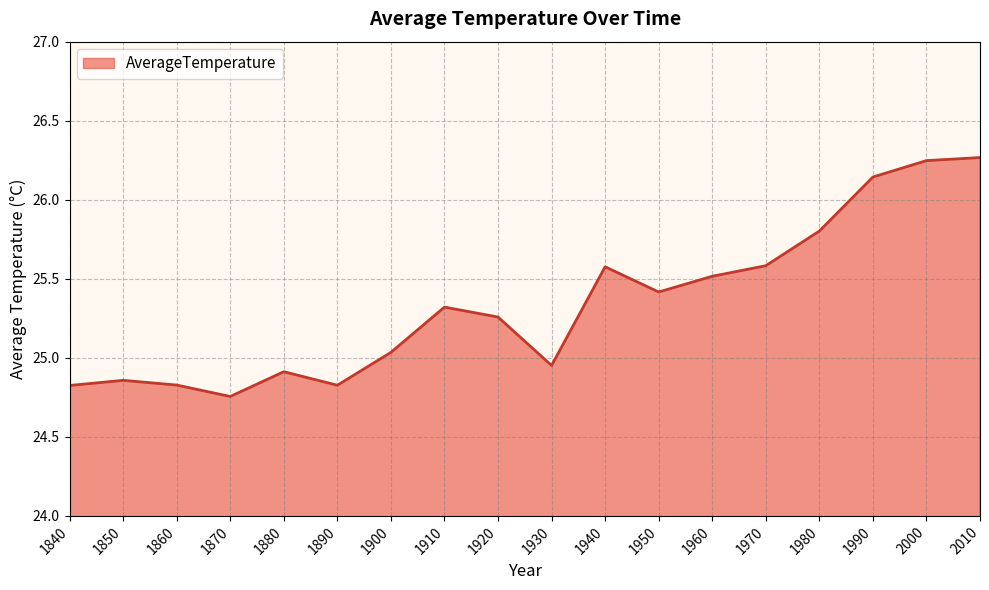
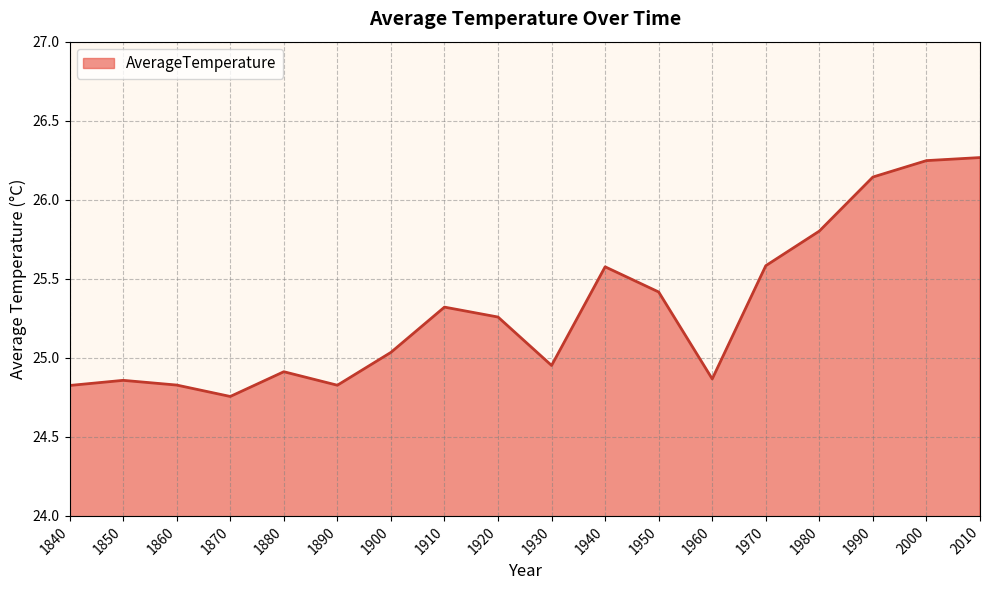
1960: 25.52 -> 24.87
